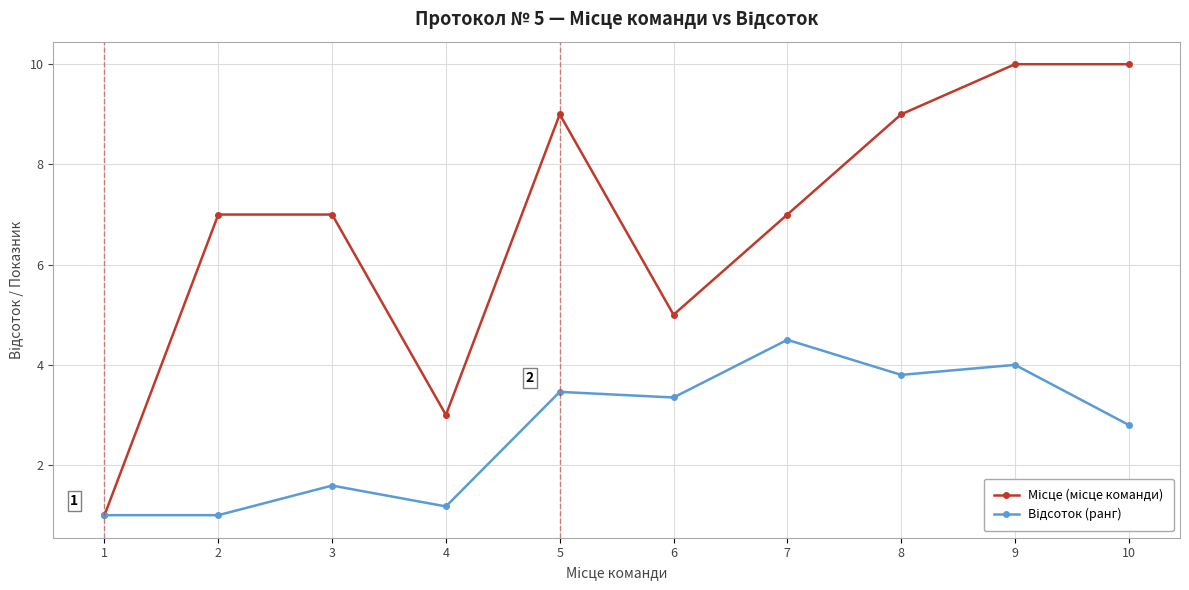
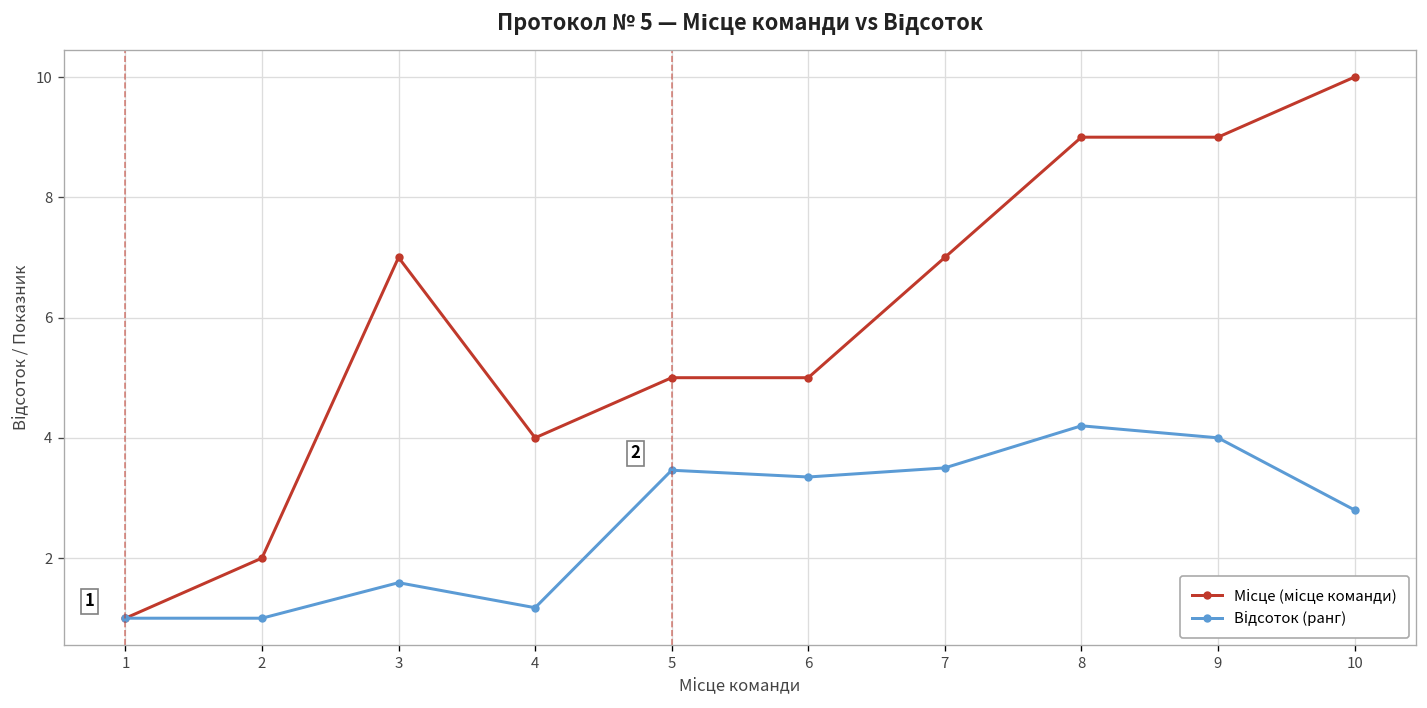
Місце (місце команди), 2: 7 -> 2
Місце (місце команди), 4: 3 -> 4
Місце (місце команди), 5: 9 -> 5
Відсоток (ранг), 7: 4.5 -> 3.5
Відсоток (ранг), 8: 3.8 -> 4.2
Місце (місце команди), 9: 10 -> 9
